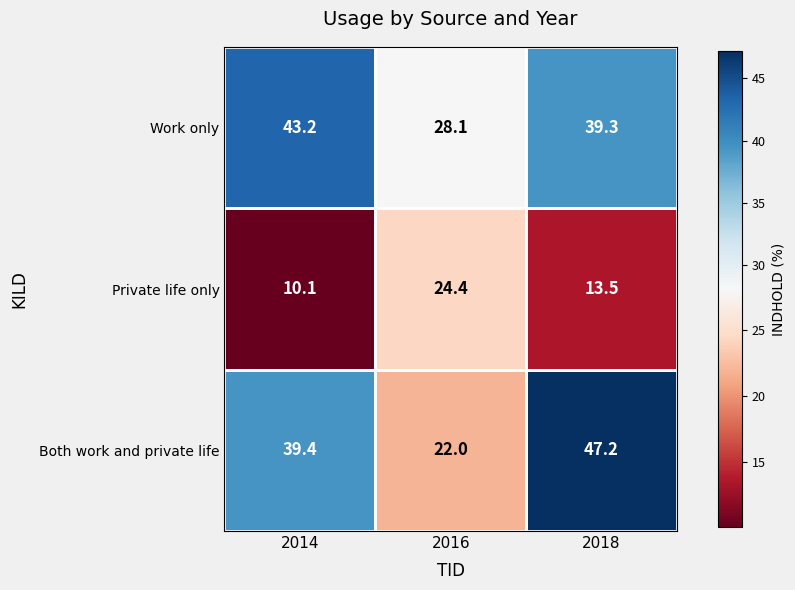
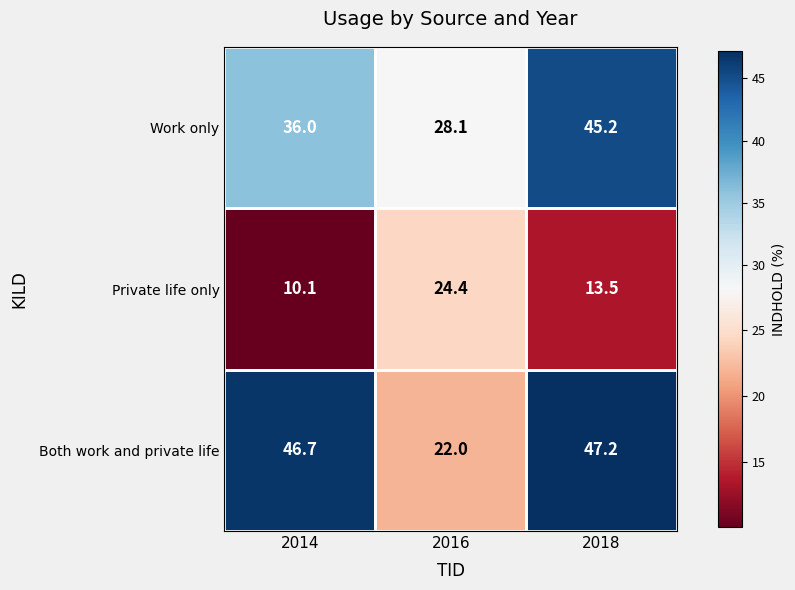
Work only, 2014: 43.2 -> 36.0
Work only, 2018: 39.3 -> 45.2
Both work and private life, 2014: 39.4 -> 46.7
